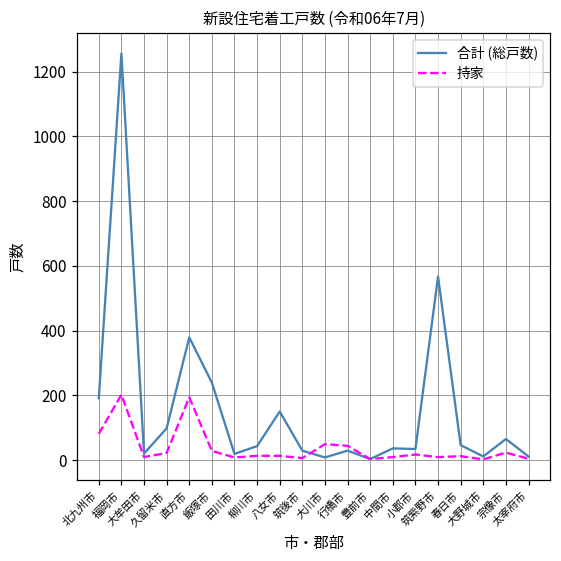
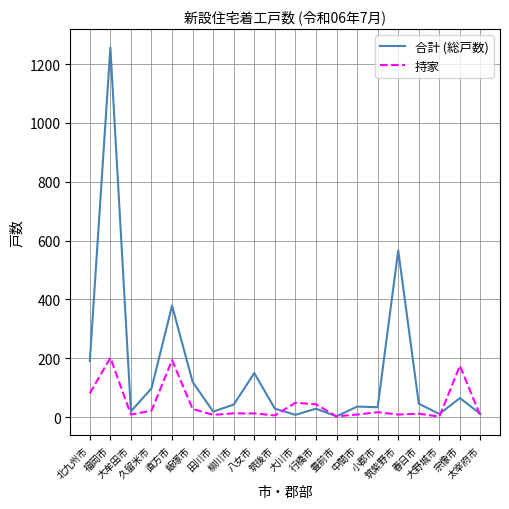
合計 (総戸数), 飯塚市: 240 -> 120
持家, 宗像市: 20 -> 180
